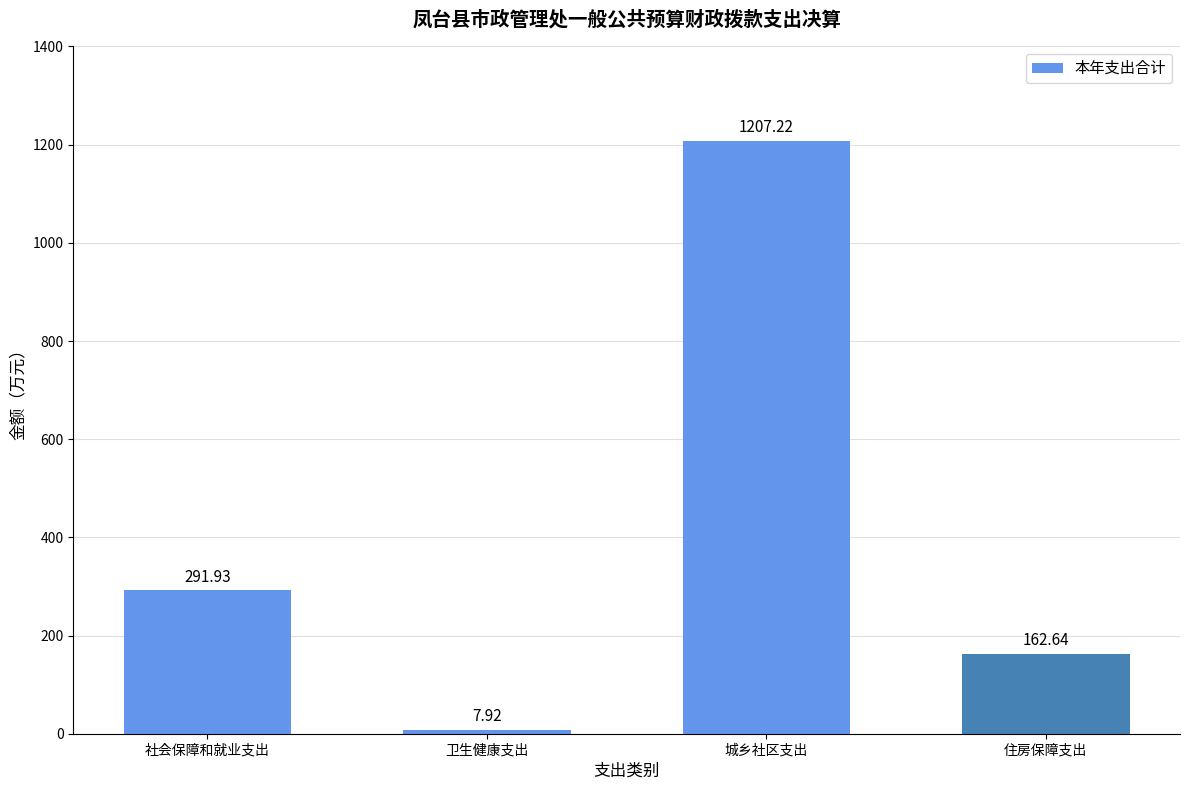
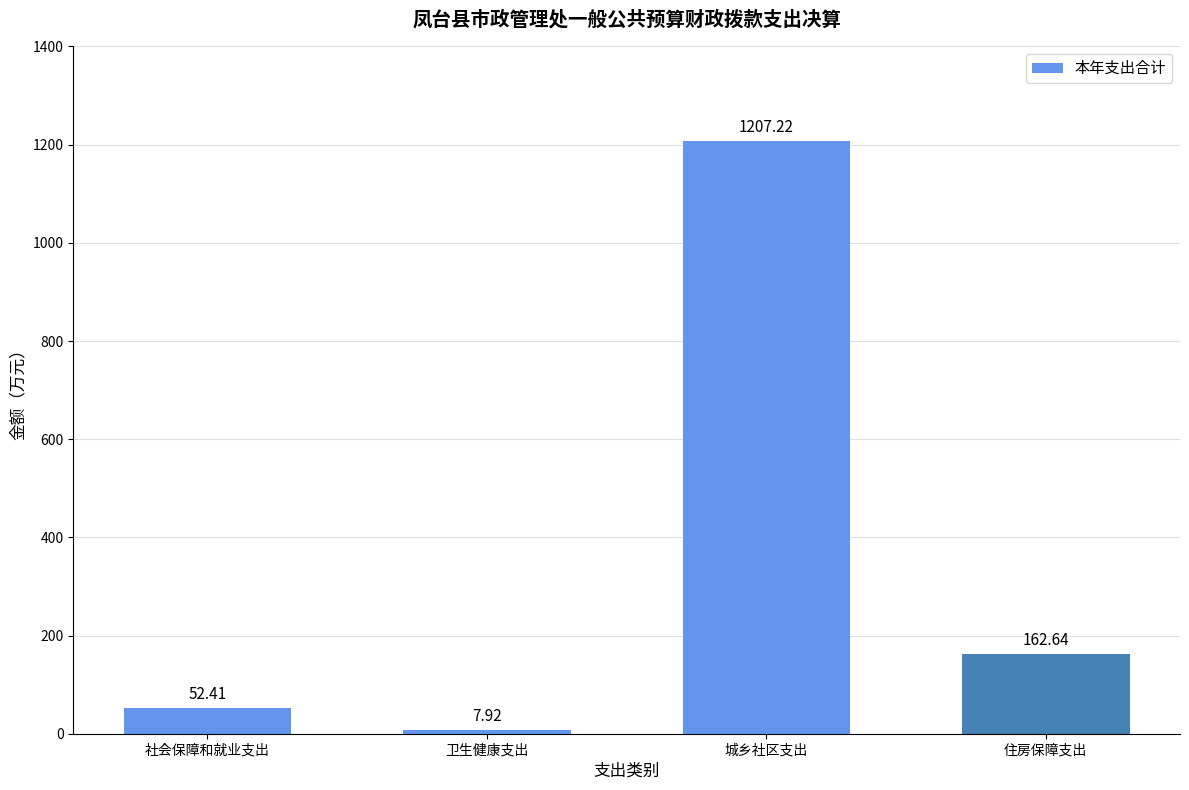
社会保障和就业支出: 291.93 -> 52.41
